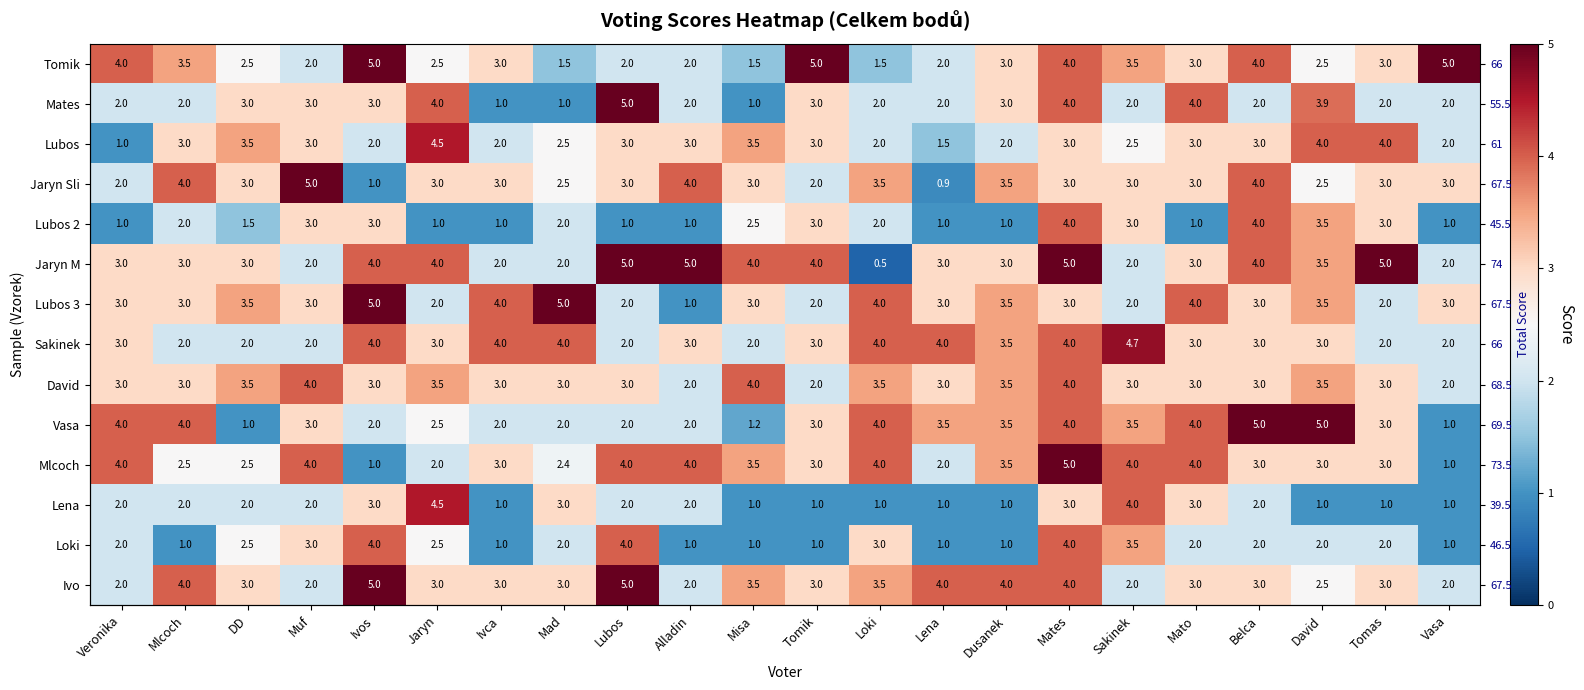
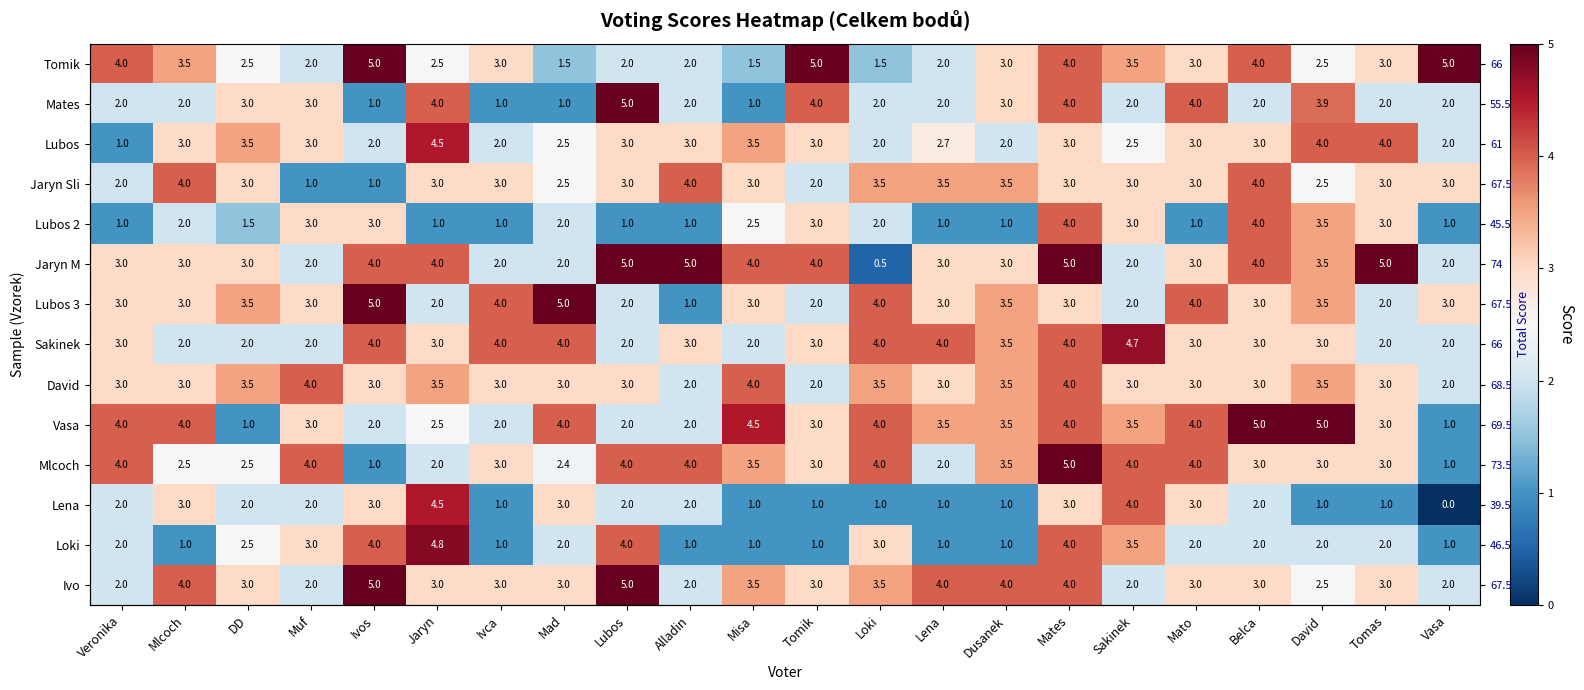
Mates, Ivos: 3.0 -> 1.0
Mates, Tomik: 3.0 -> 4.0
Lubos, Lena: 1.5 -> 2.7
Jaryn Sli, Muf: 5.0 -> 1.0
Jaryn Sli, Lena: 0.9 -> 3.5
Vasa, Mad: 2.0 -> 4.0
Vasa, Misa: 1.2 -> 4.5
Lena, Mlcoch: 2.0 -> 3.0
Lena, Vasa: 1.0 -> 0.0
Loki, Jaryn: 2.5 -> 4.8
